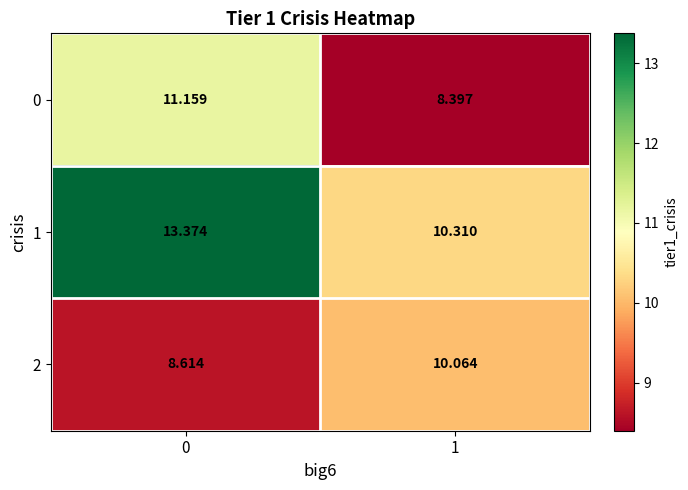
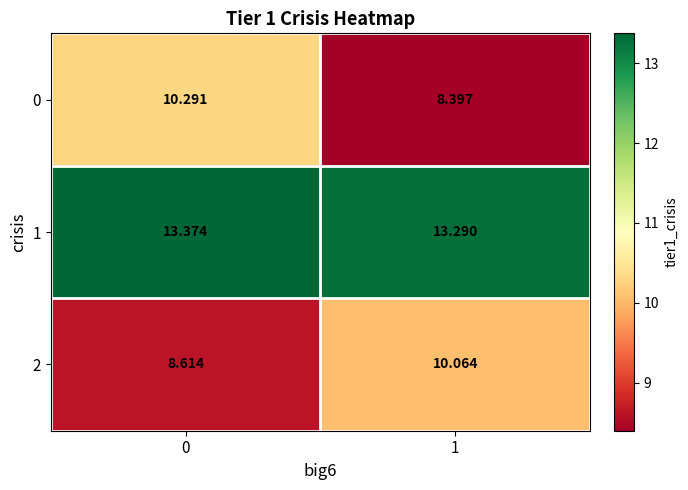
0, 0: 11.159 -> 10.291
1, 1: 10.310 -> 13.290
